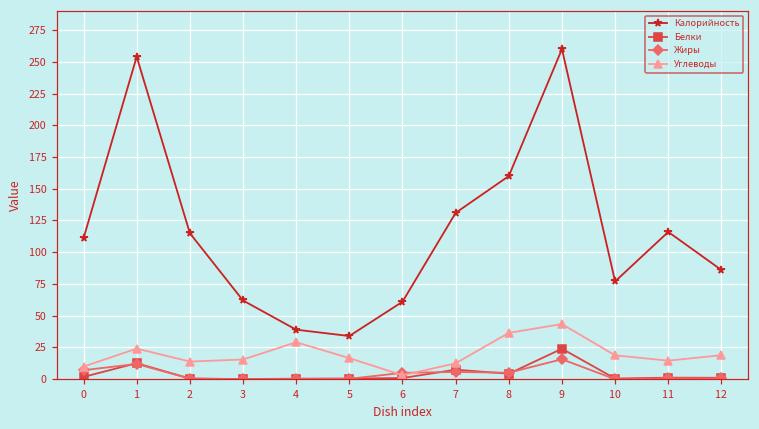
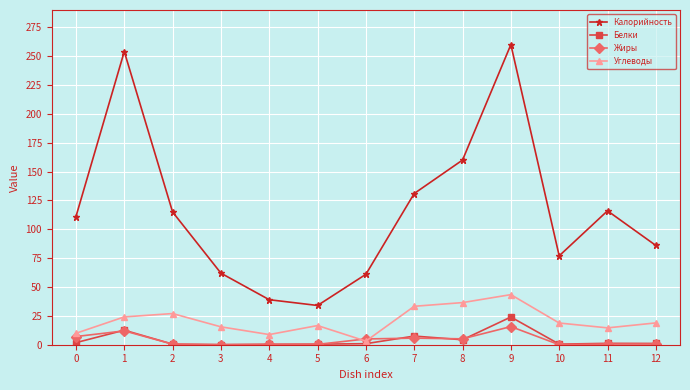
Углеводы, 2: 14 -> 27
Углеводы, 4: 29 -> 9
Углеводы, 7: 13 -> 33
